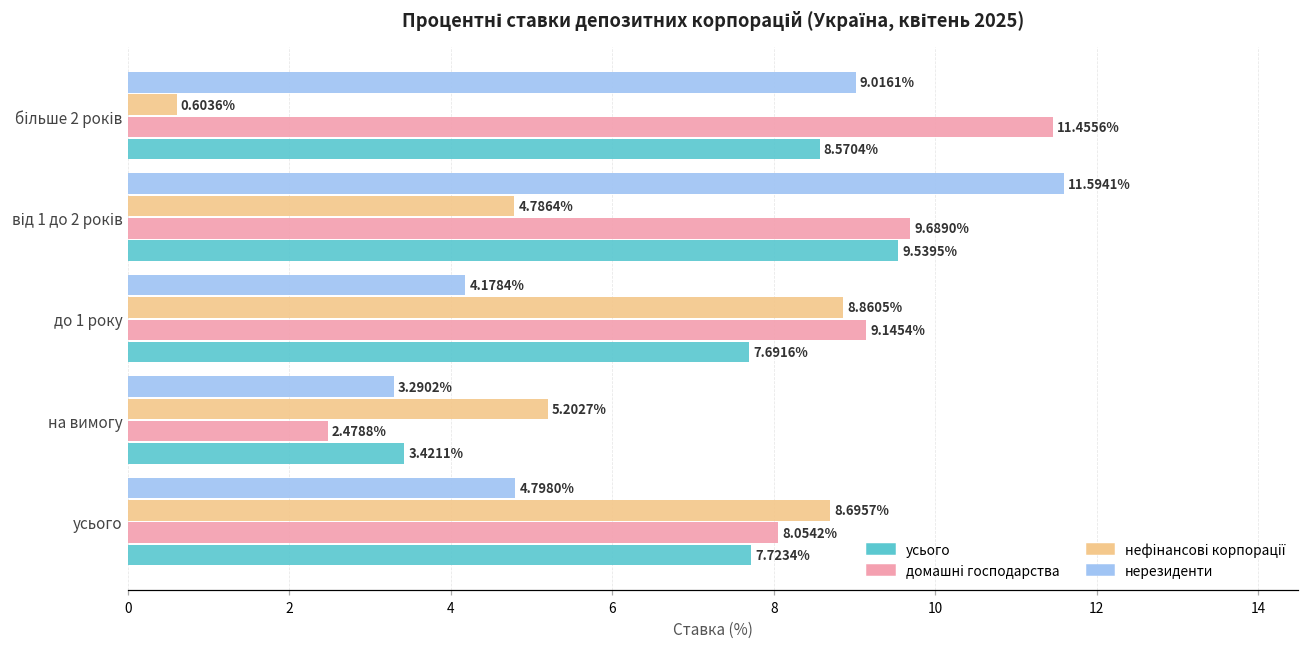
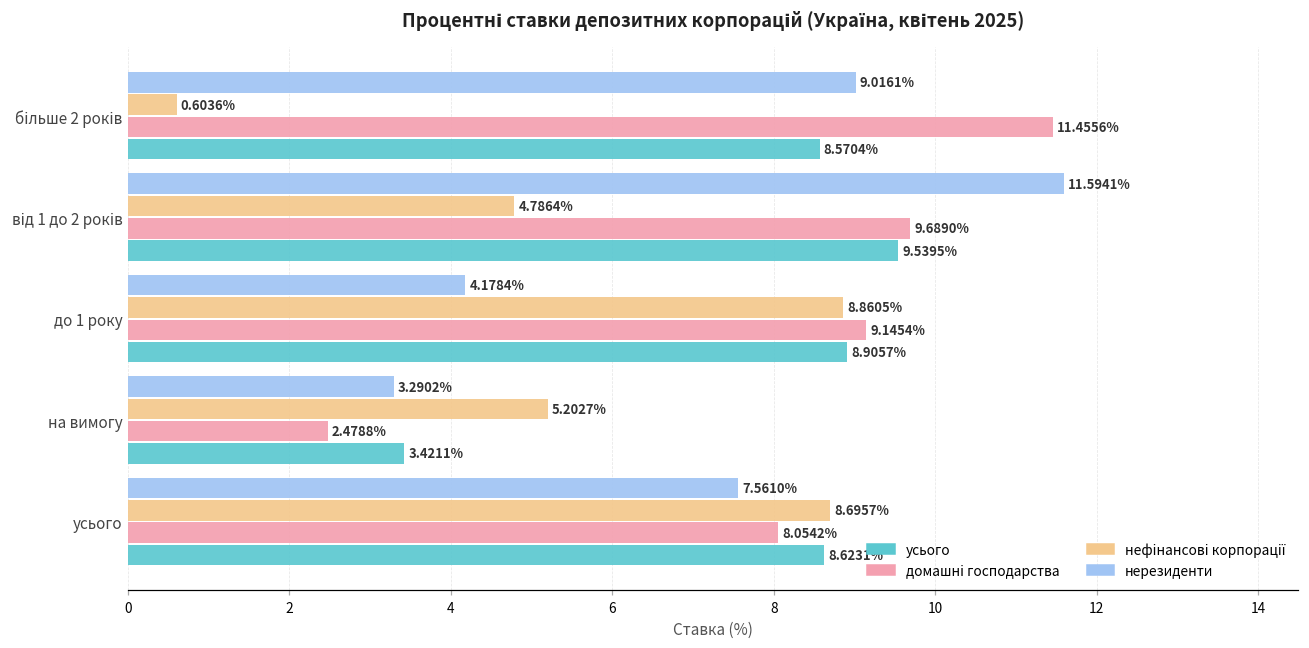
усього, до 1 року: 7.6916% -> 8.9057%
нерезиденти, усього: 4.7980% -> 7.5610%
усього, усього: 7.7234% -> 8.6231%
